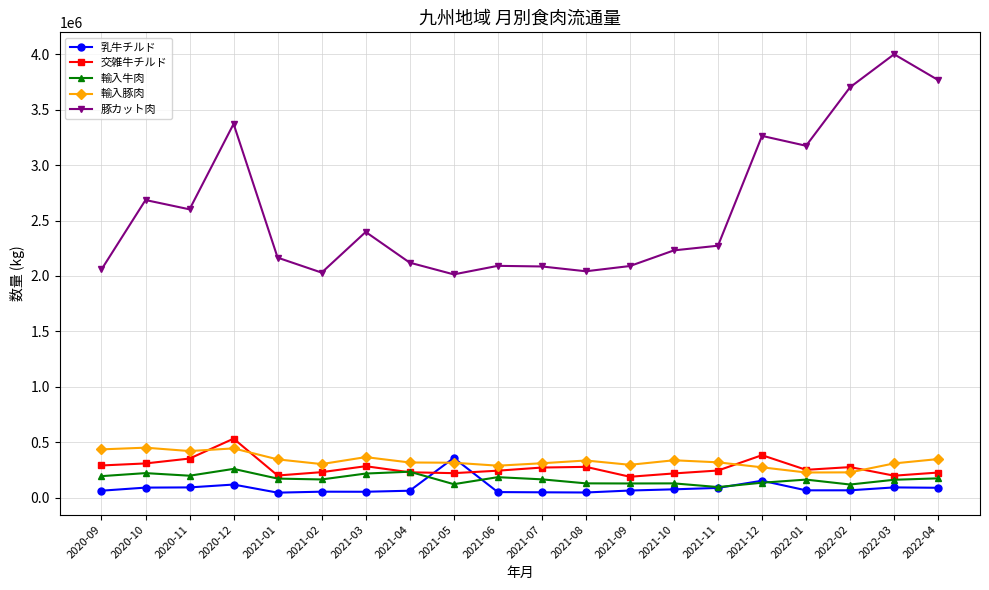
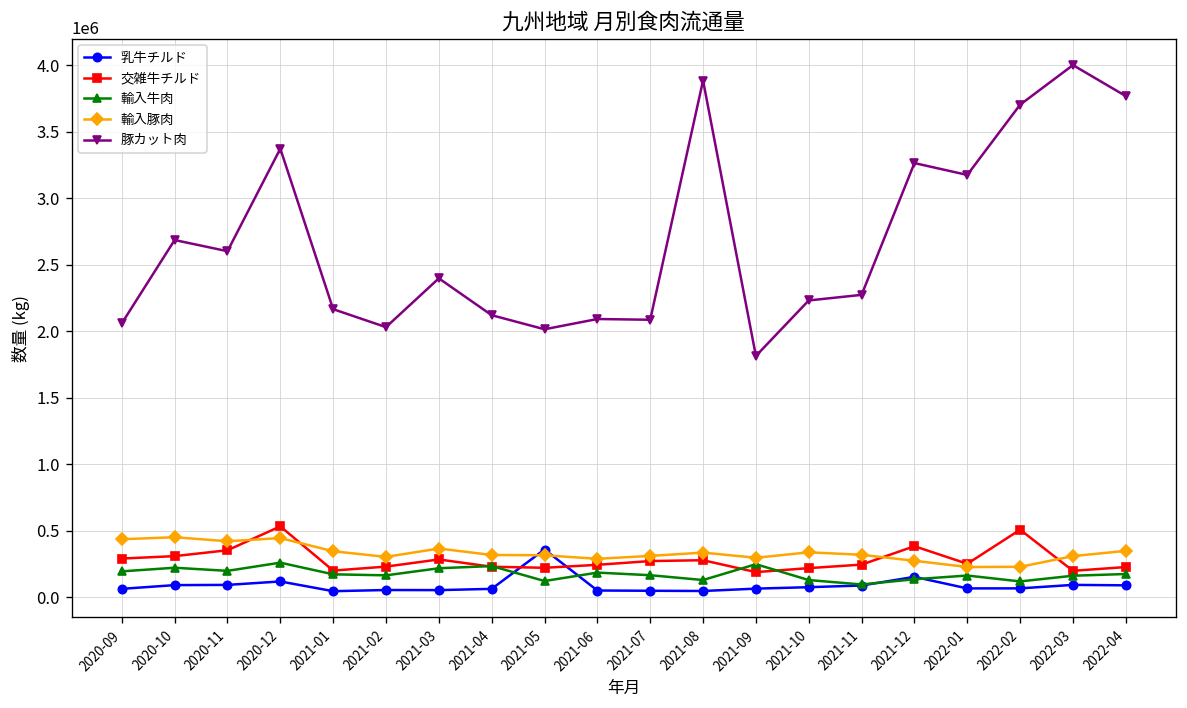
豚カット肉, 2021-08: 2040000 -> 3880000
輸入牛肉, 2021-09: 130000 -> 250000
豚カット肉, 2021-09: 2090000 -> 1810000
交雑牛チルド, 2022-02: 280000 -> 510000
